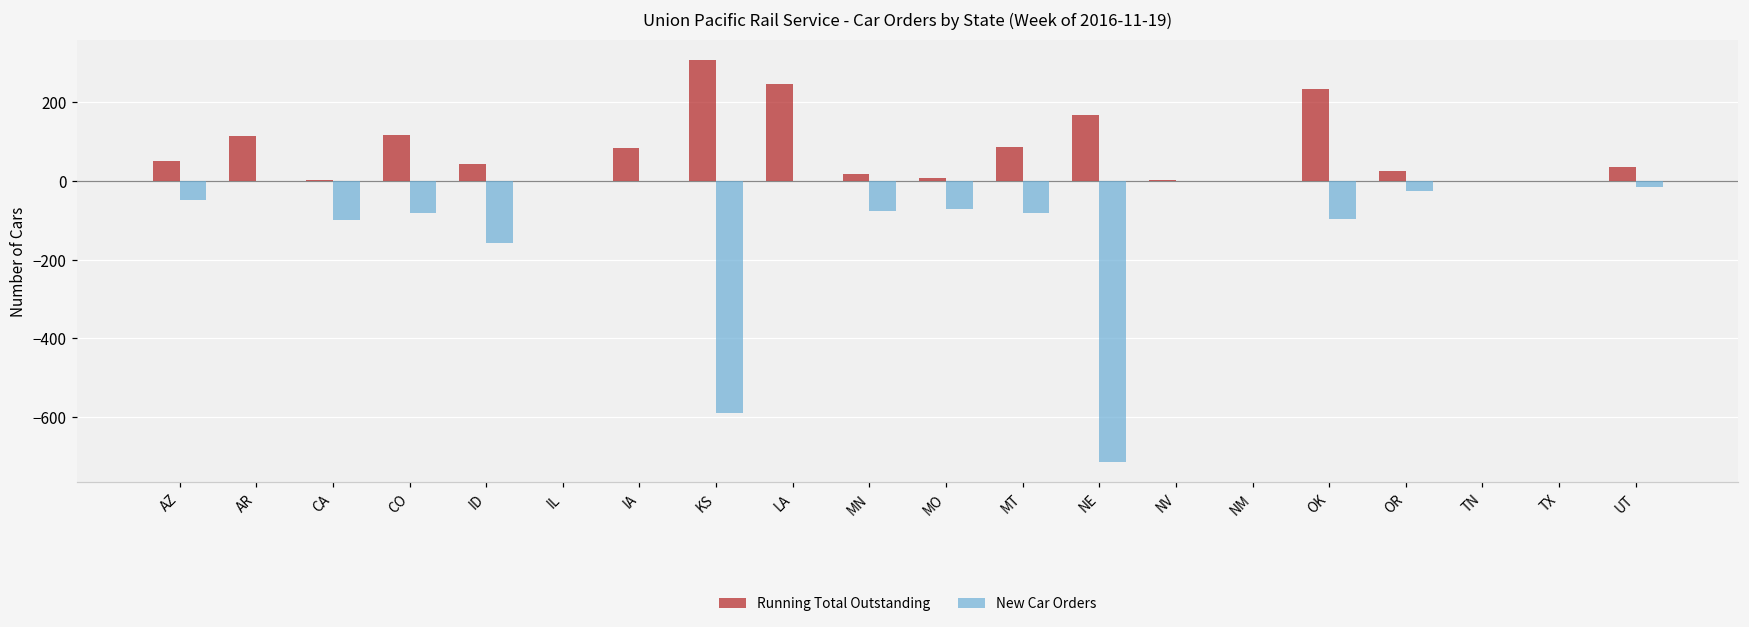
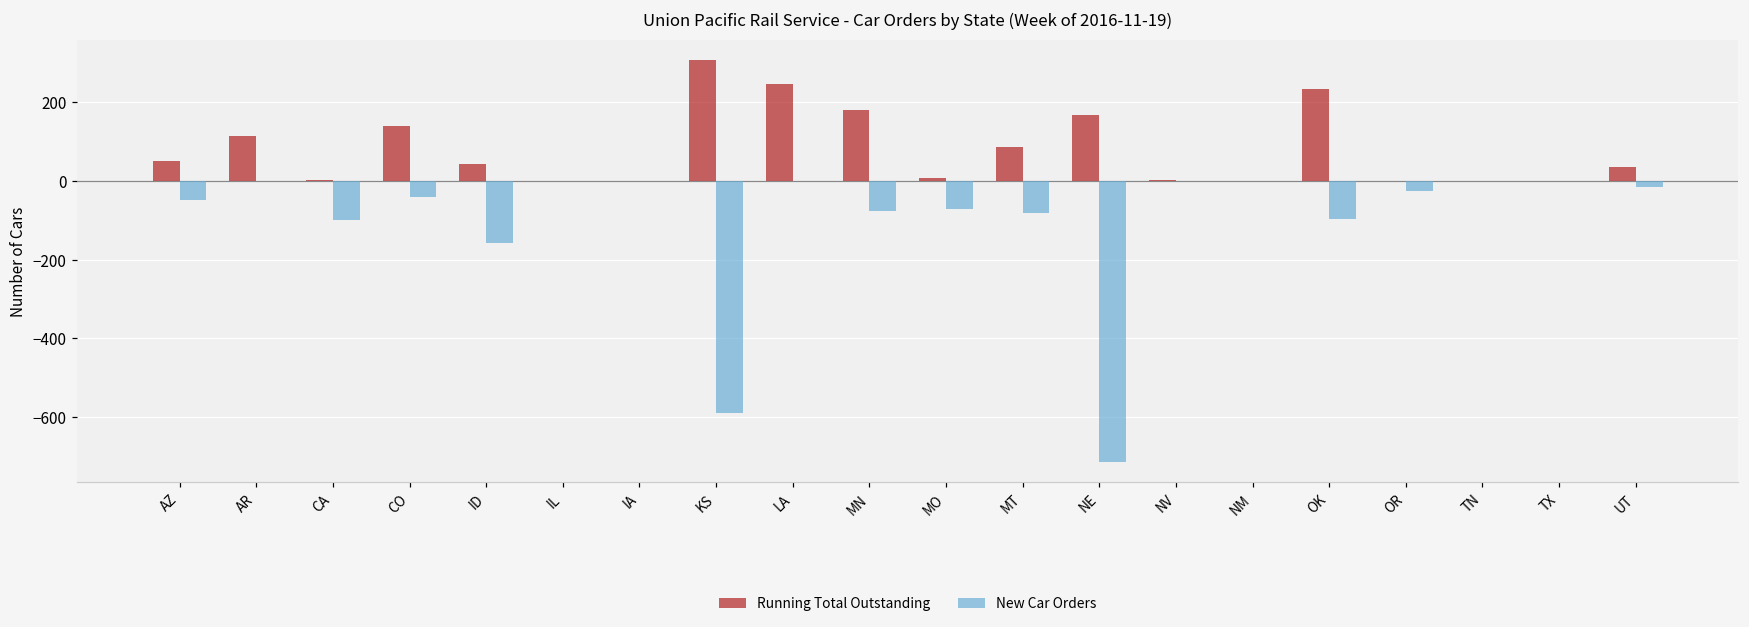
Running Total Outstanding, CO: 120 -> 140
New Car Orders, CO: -80 -> -40
Running Total Outstanding, IA: 80 -> 0
Running Total Outstanding, MN: 20 -> 180
Running Total Outstanding, OR: 20 -> 0
